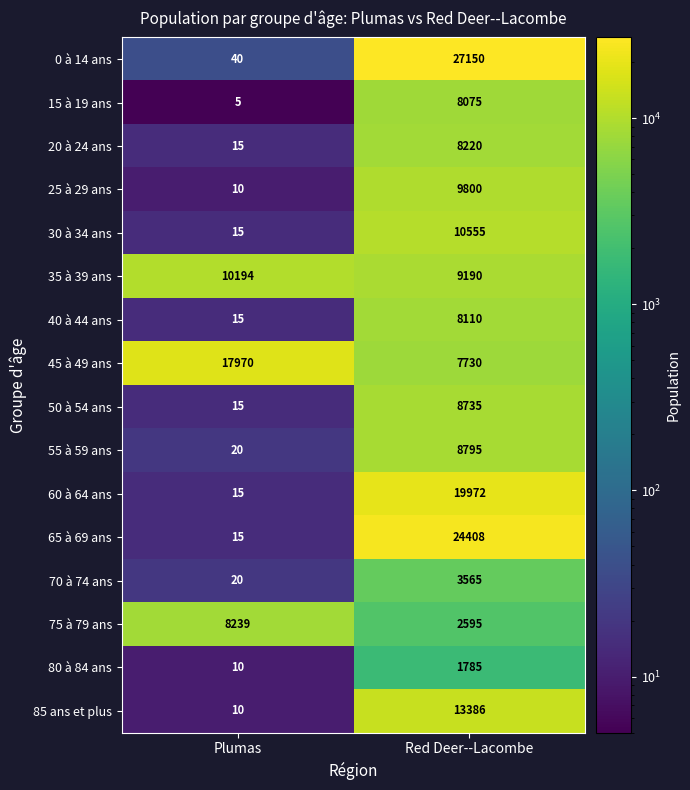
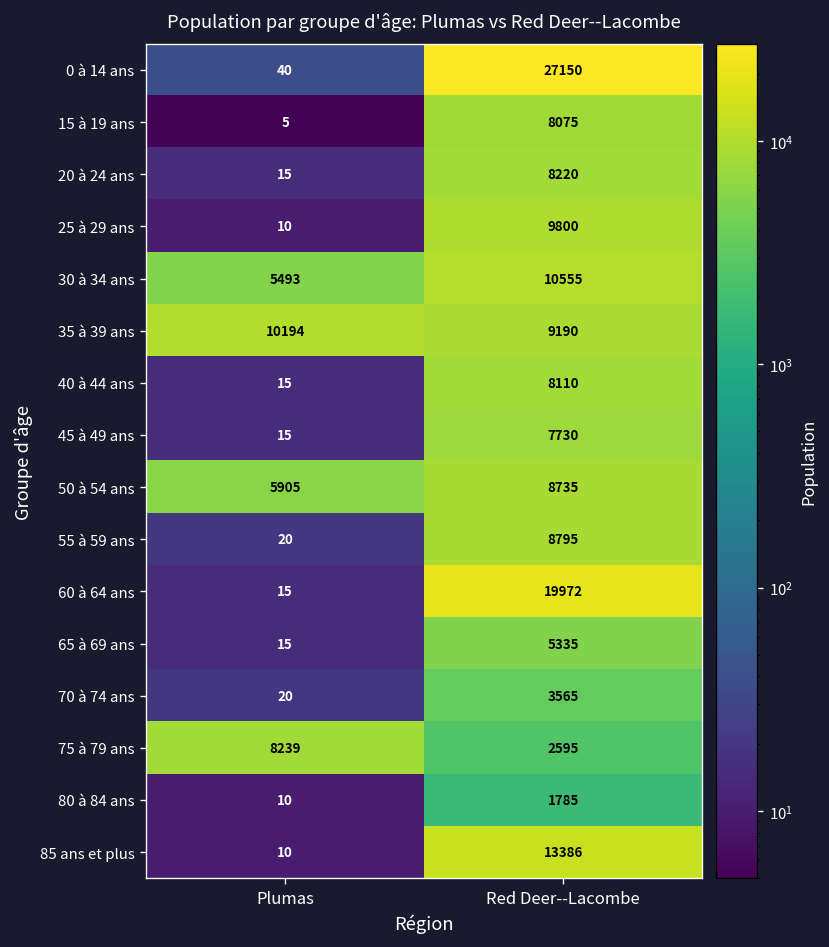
30 à 34 ans, Plumas: 15 -> 5493
45 à 49 ans, Plumas: 17970 -> 15
50 à 54 ans, Plumas: 15 -> 5905
65 à 69 ans, Red Deer--Lacombe: 24408 -> 5335
